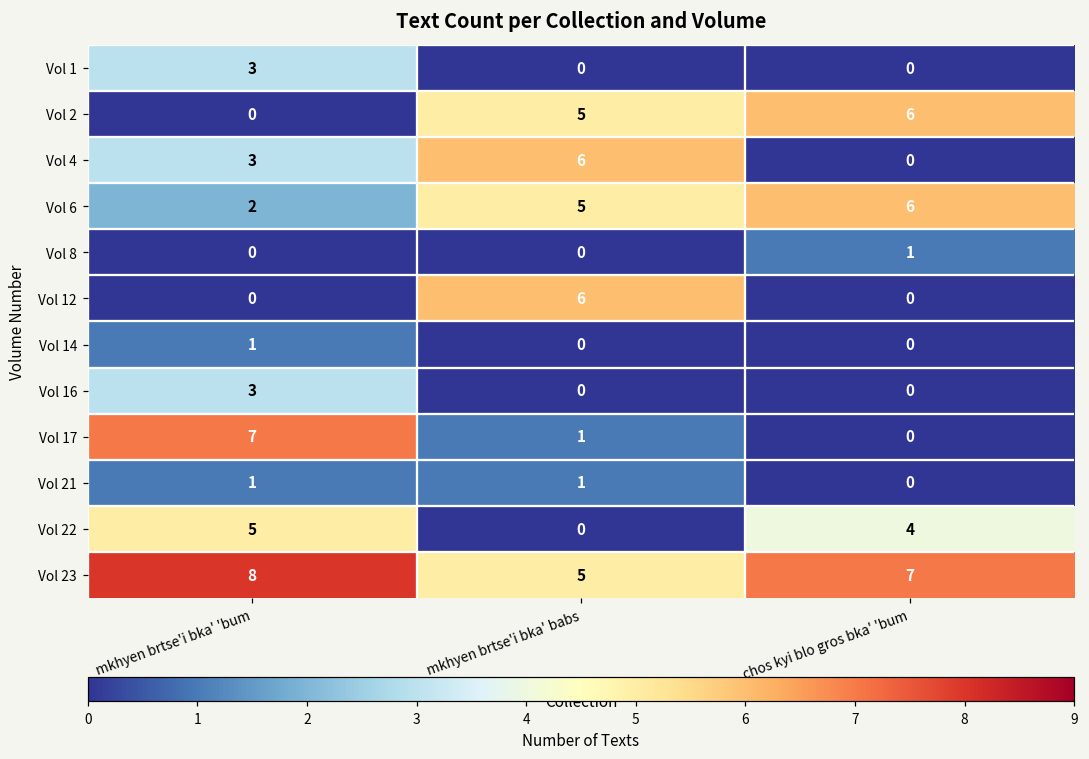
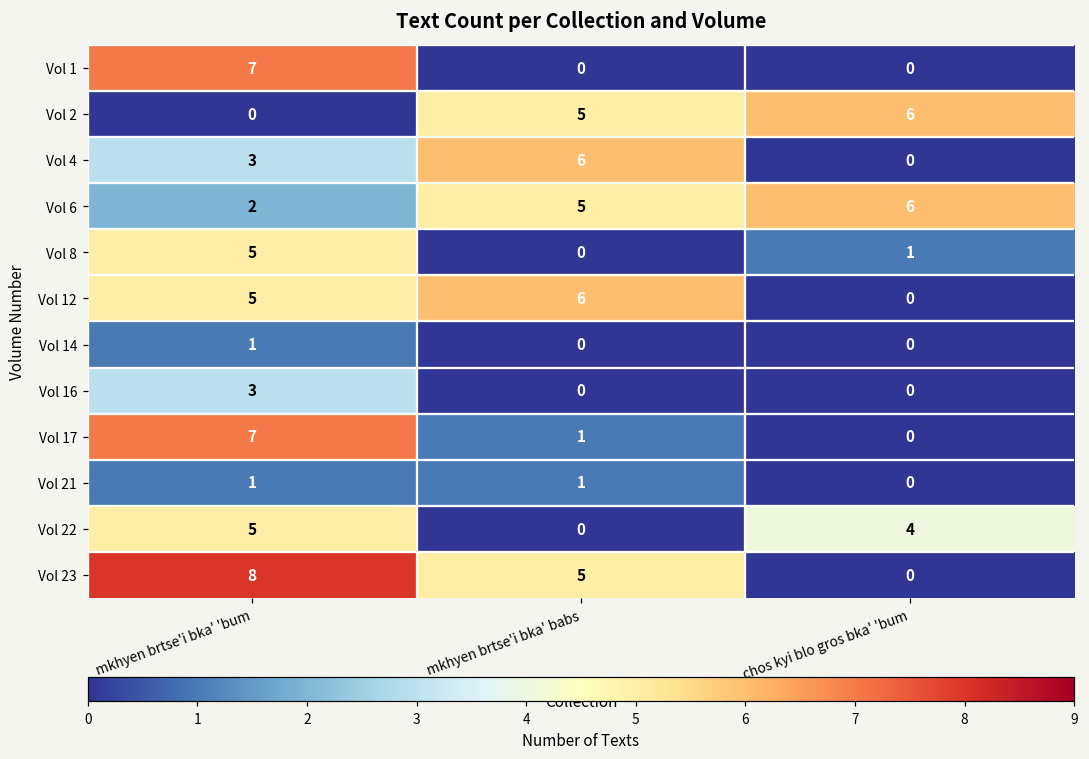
Vol 1, mkhyen brtse'i bka' 'bum: 3 -> 7
Vol 8, mkhyen brtse'i bka' 'bum: 0 -> 5
Vol 12, mkhyen brtse'i bka' 'bum: 0 -> 5
Vol 23, chos kyi blo gros bka' 'bum: 7 -> 0
